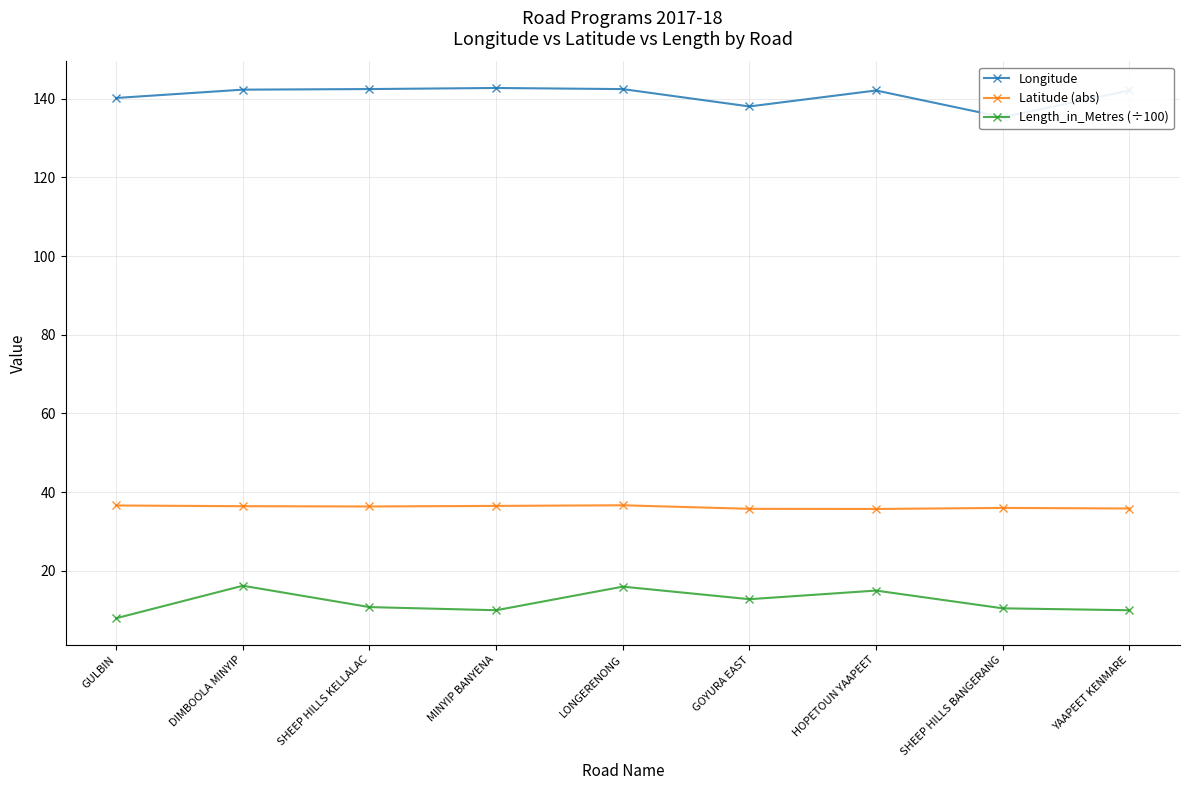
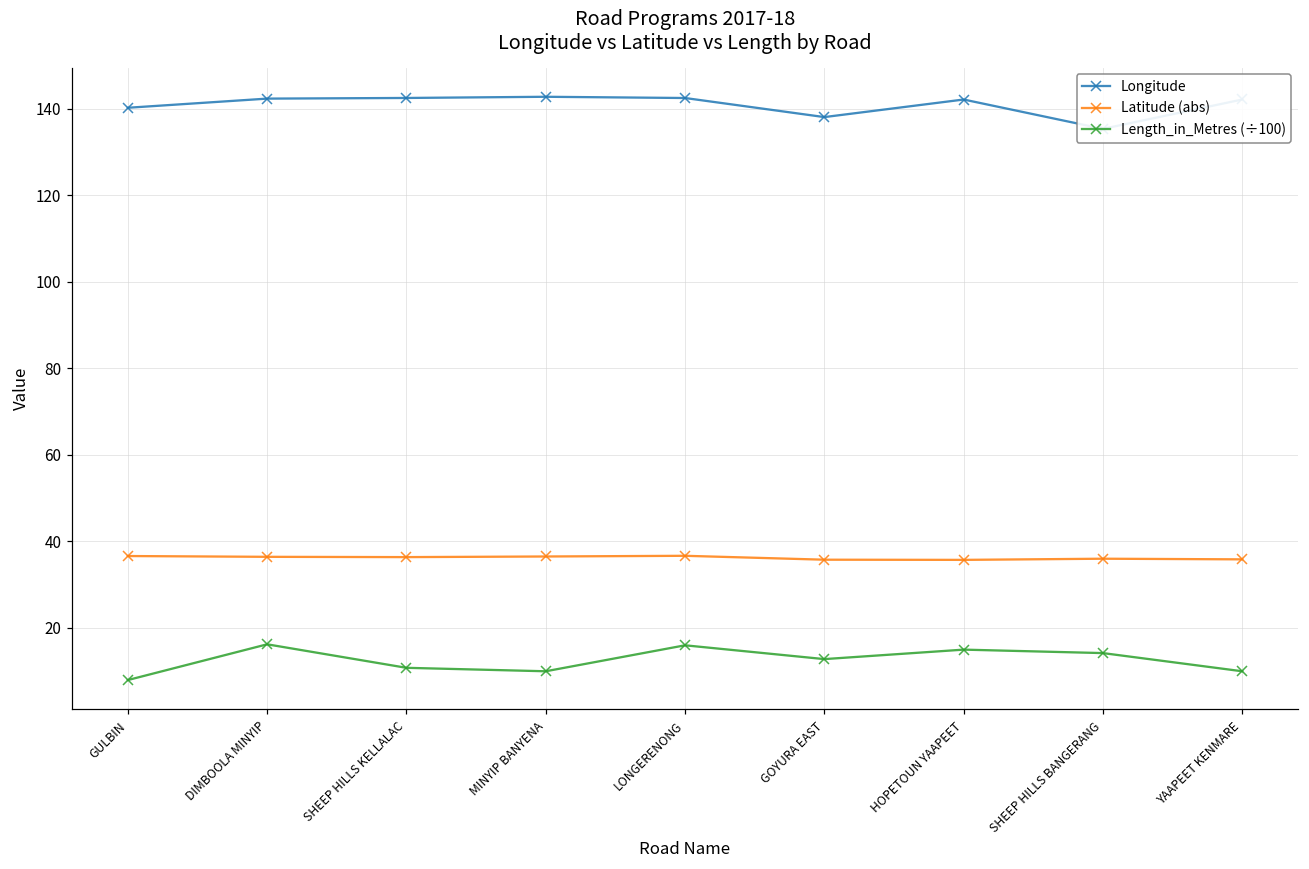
Length_in_Metres (÷100), SHEEP HILLS BANGERANG: 10 -> 14
